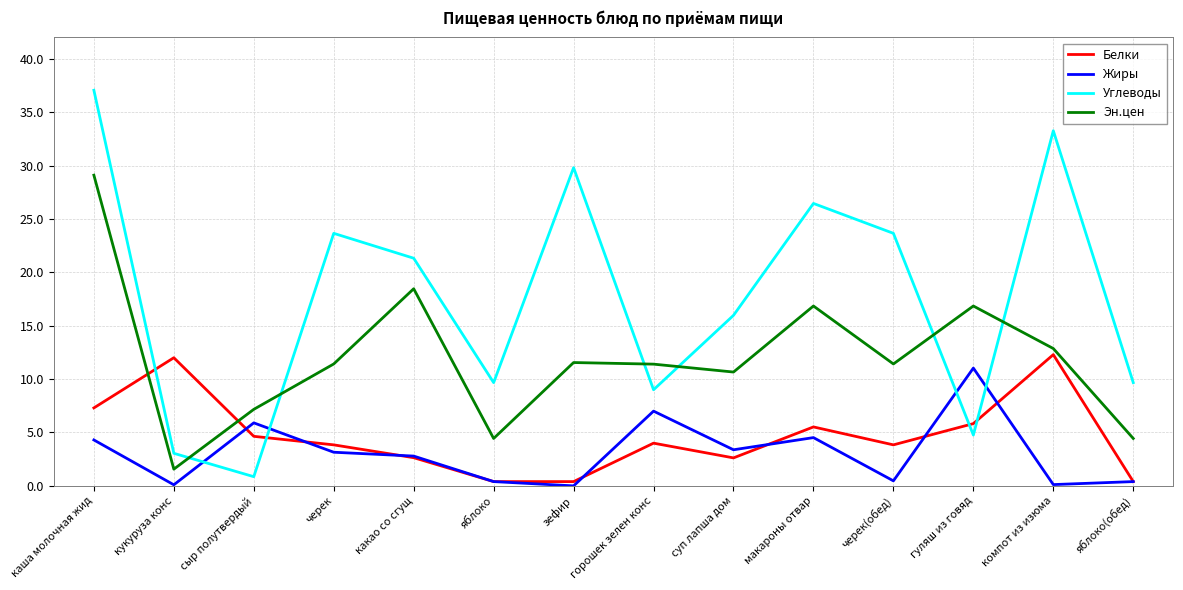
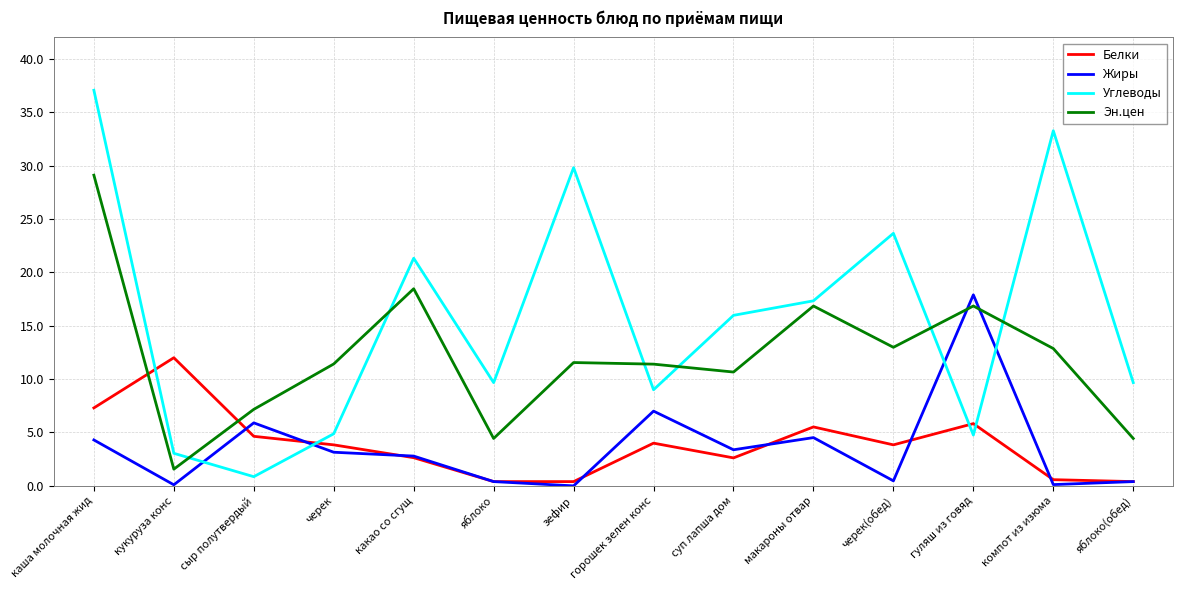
Углеводы, черек: 23.7 -> 4.9
Углеводы, макароны отвар: 26.5 -> 17.3
Эн.цен, черек(обед): 11.4 -> 13.0
Жиры, гуляш из говяд: 11.0 -> 17.9
Белки, компот из изюма: 12.3 -> 0.6
